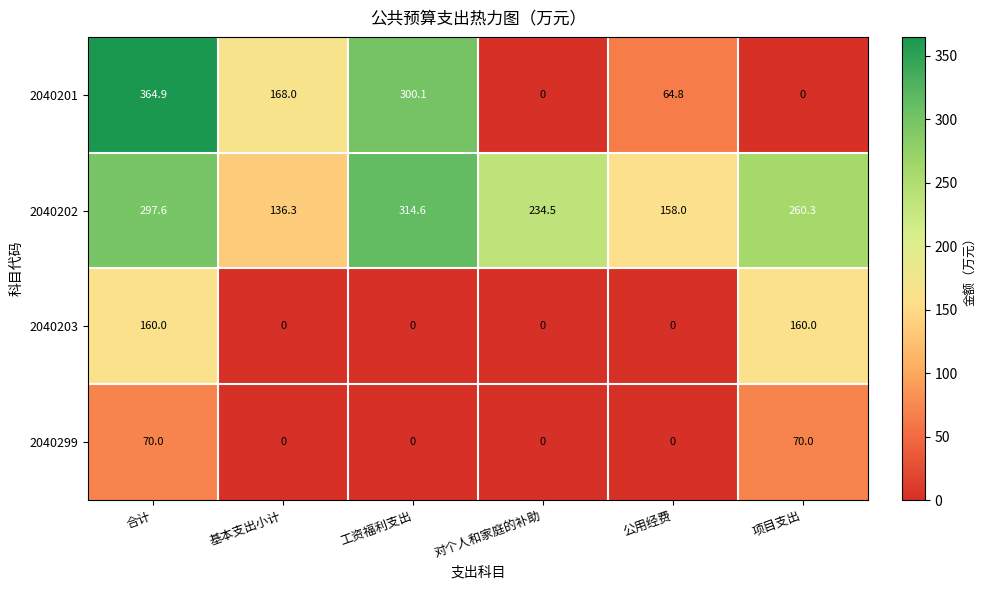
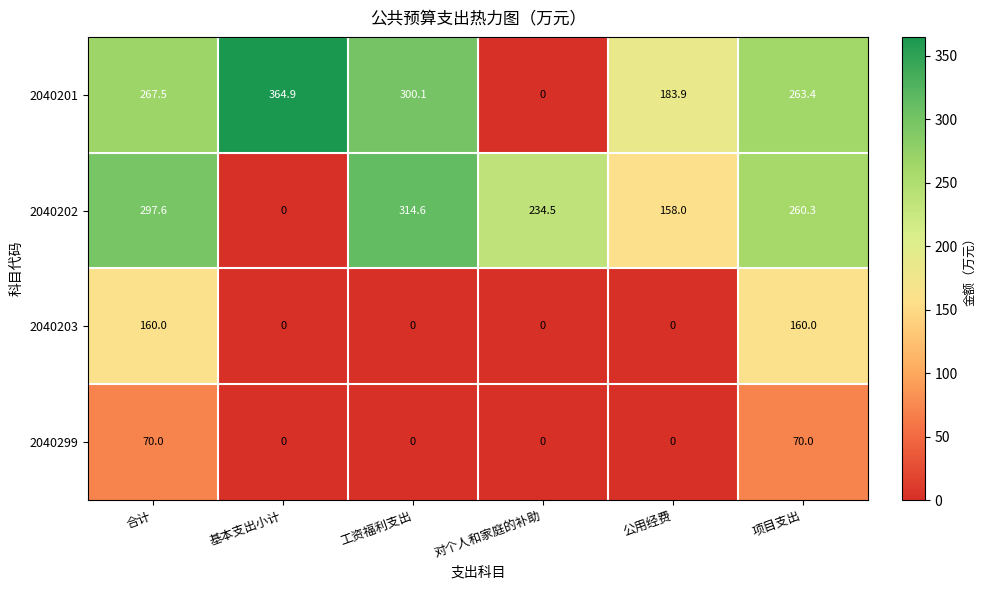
2040201, 合计: 364.9 -> 267.5
2040201, 基本支出小计: 168.0 -> 364.9
2040201, 公用经费: 64.8 -> 183.9
2040201, 项目支出: 0 -> 263.4
2040202, 基本支出小计: 136.3 -> 0
